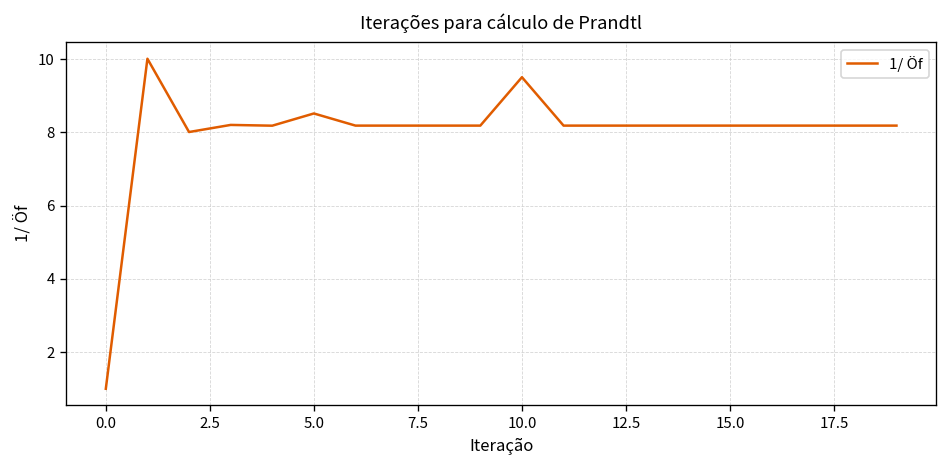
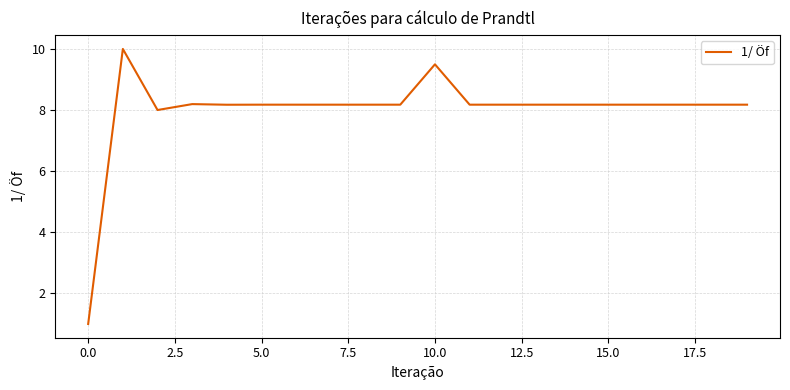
5.0: 8.5 -> 8.2
